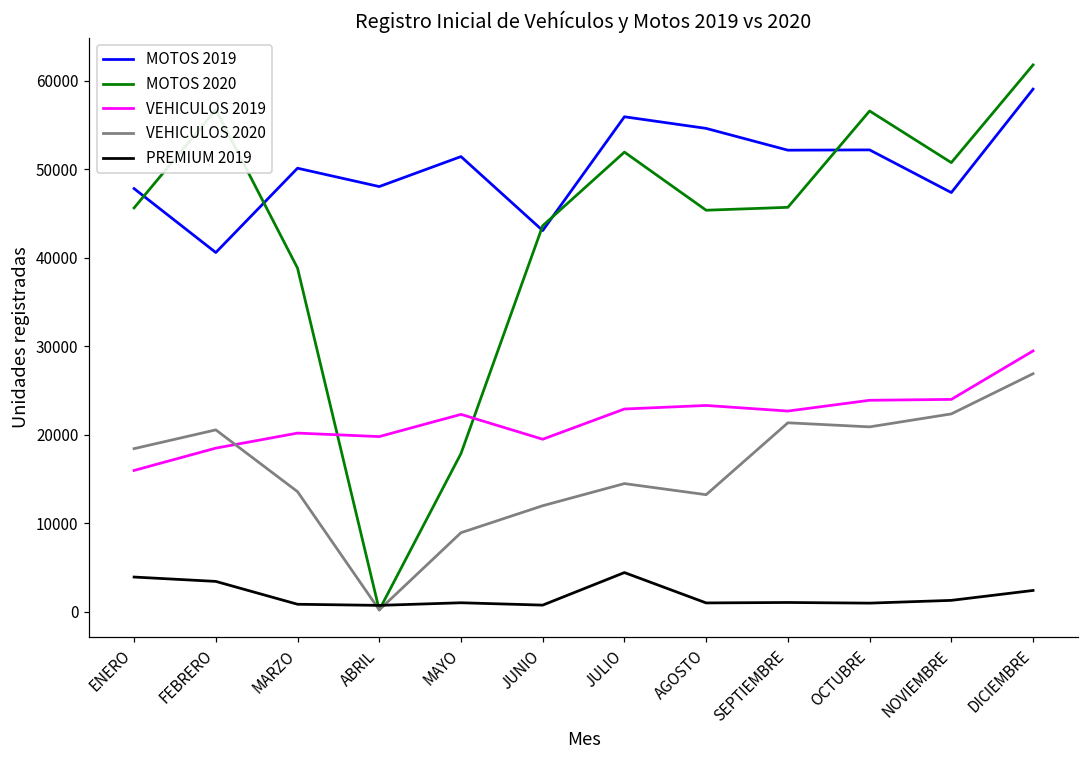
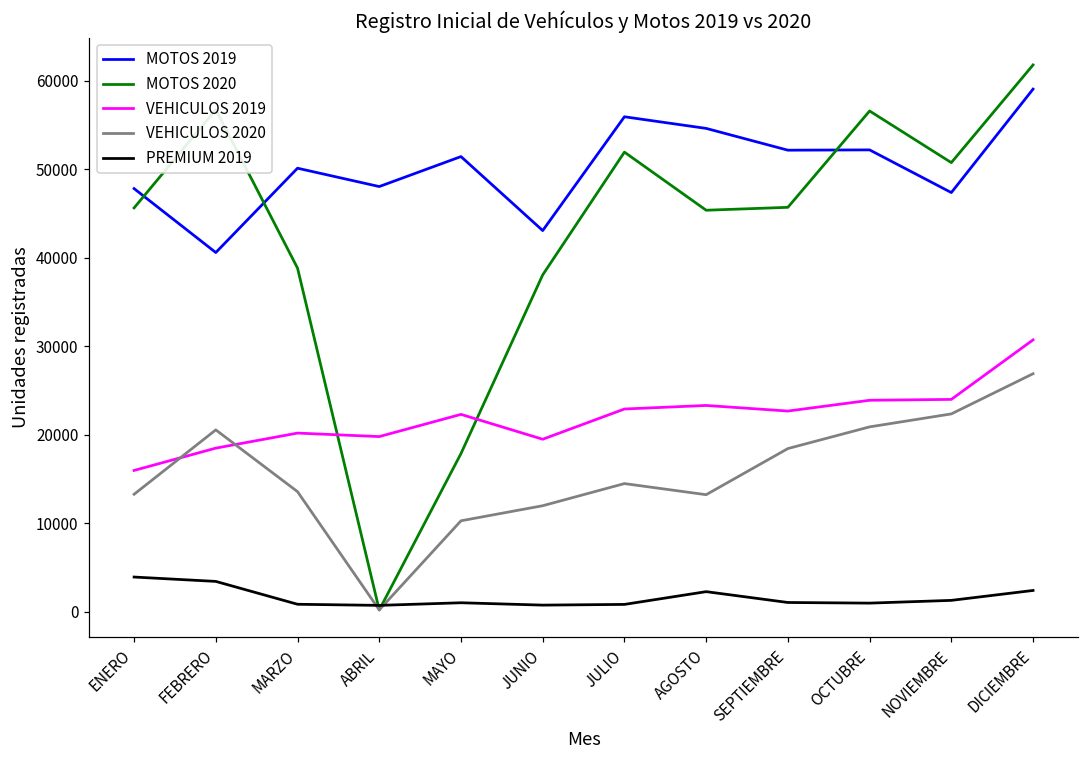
VEHICULOS 2020, ENERO: 18000 -> 13000
VEHICULOS 2020, MAYO: 9000 -> 10000
MOTOS 2020, JUNIO: 44000 -> 38000
PREMIUM 2019, JULIO: 4000 -> 1000
PREMIUM 2019, AGOSTO: 1000 -> 2000
VEHICULOS 2020, SEPTIEMBRE: 21000 -> 18000
VEHICULOS 2019, DICIEMBRE: 29000 -> 31000
